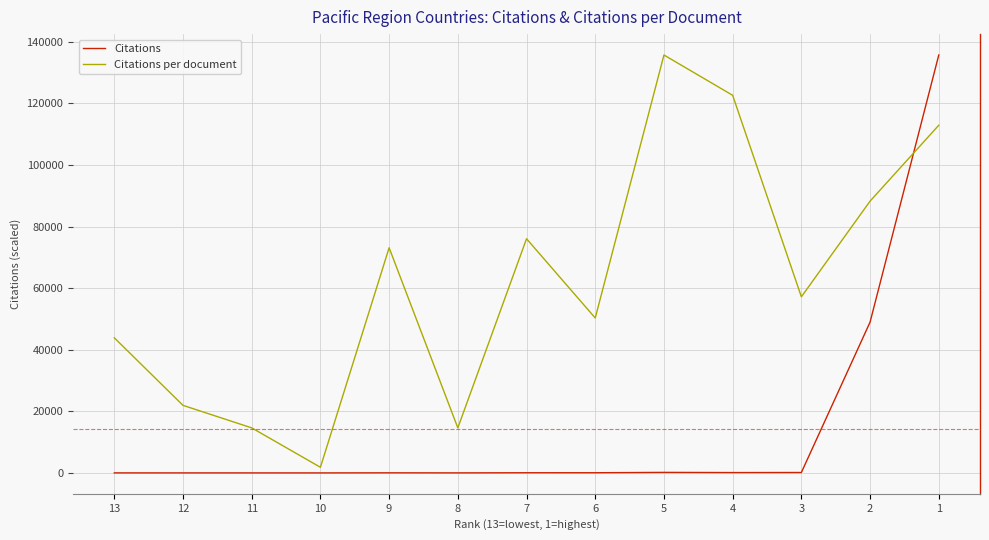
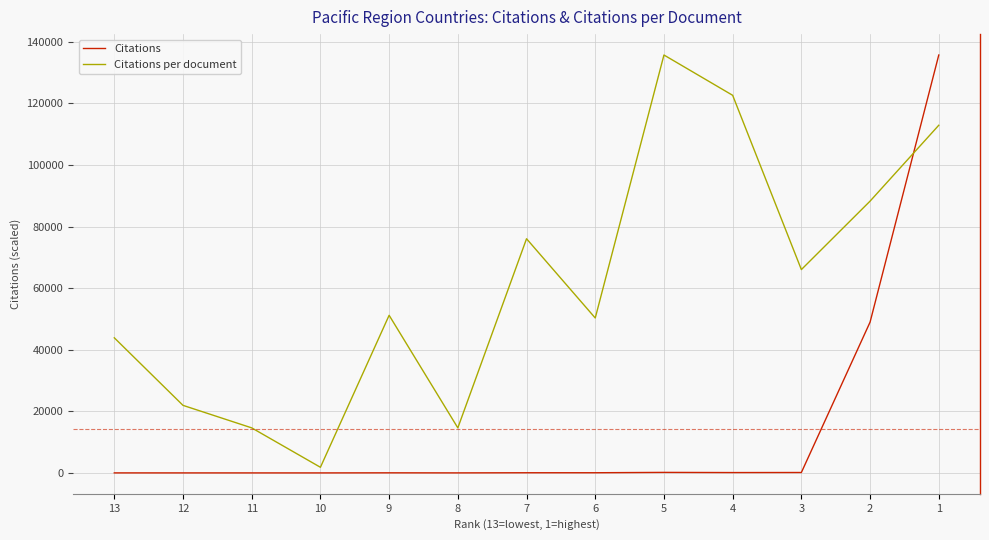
Citations per document, 9: 73000 -> 51000
Citations per document, 3: 57000 -> 66000
